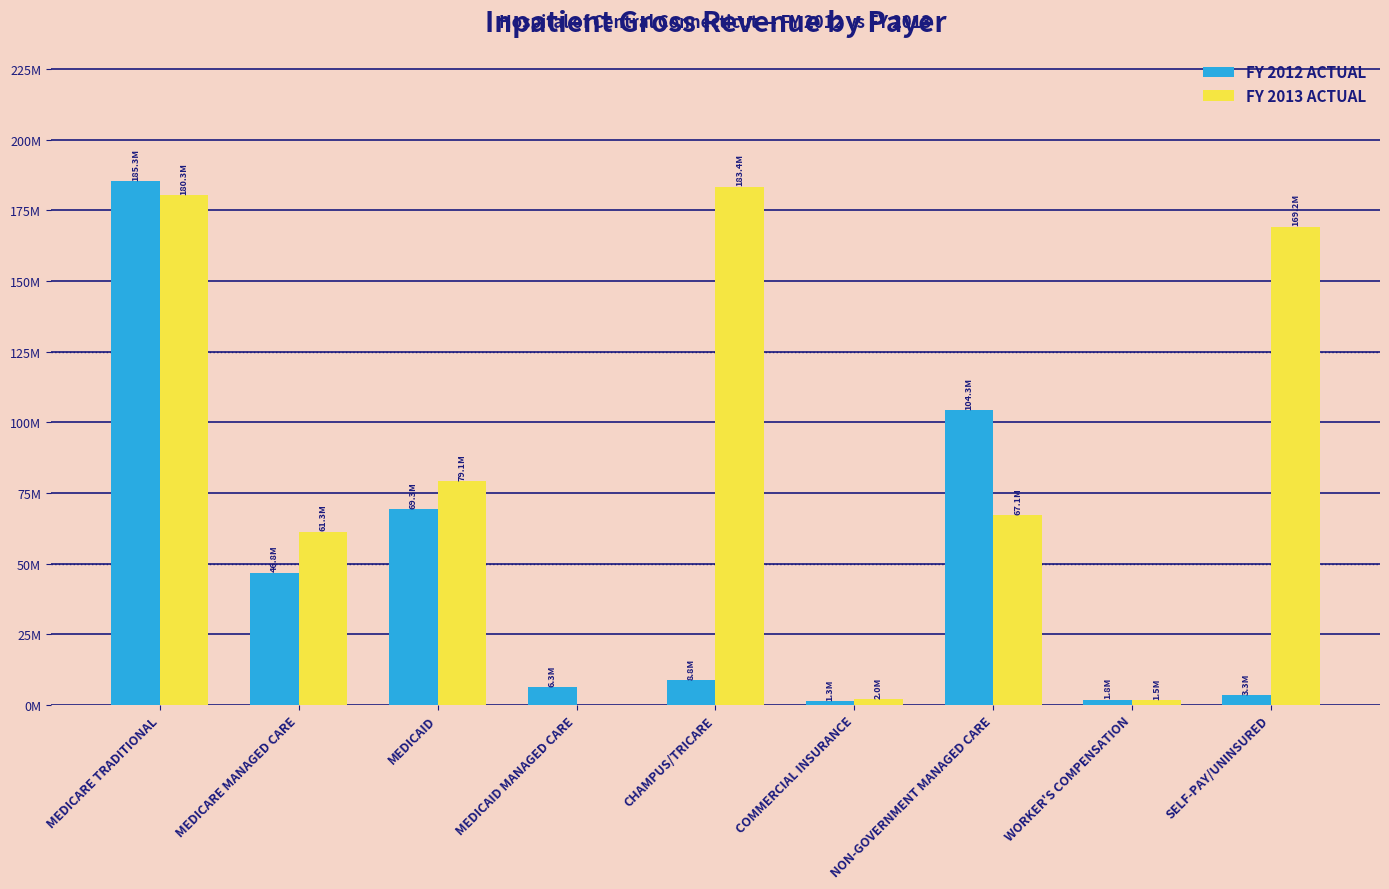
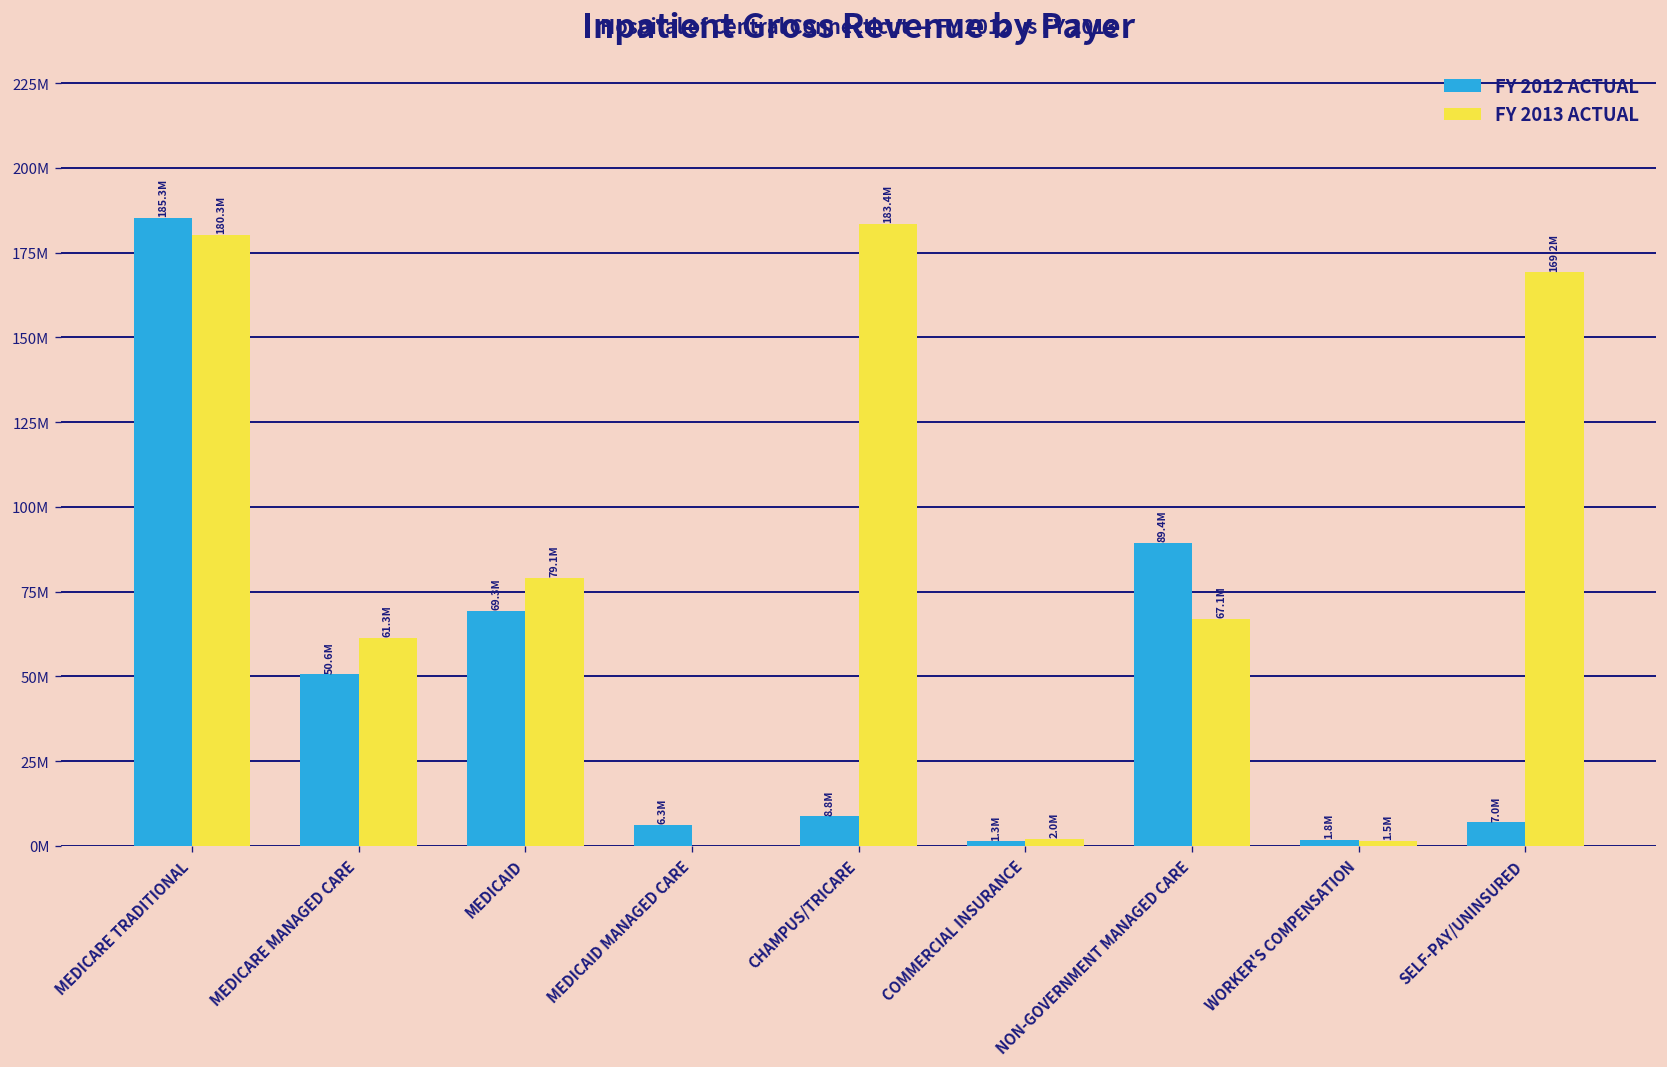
FY 2012 ACTUAL, MEDICARE MANAGED CARE: 46.8M -> 50.6M
FY 2012 ACTUAL, NON-GOVERNMENT MANAGED CARE: 104.3M -> 89.4M
FY 2012 ACTUAL, SELF-PAY/UNINSURED: 3.3M -> 7.0M
